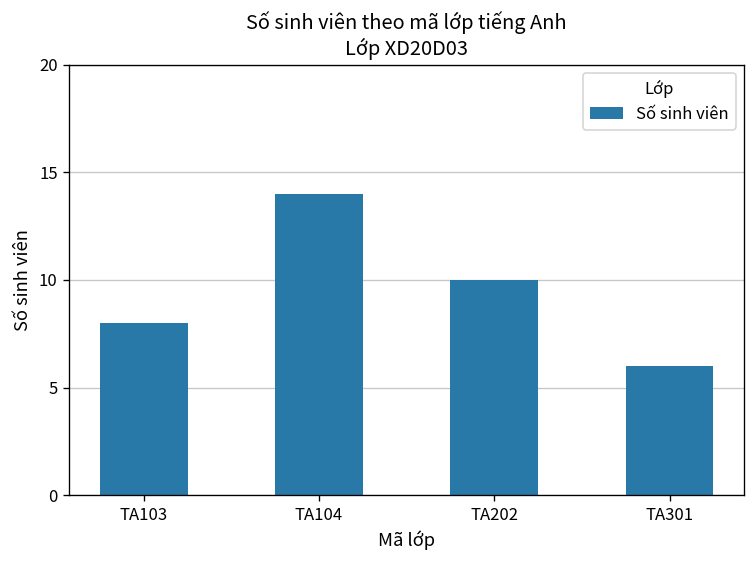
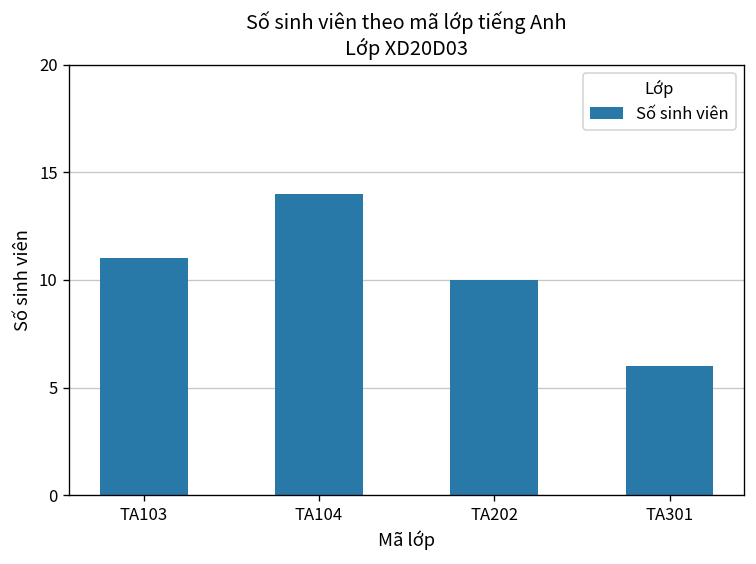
TA103: 8 -> 11
